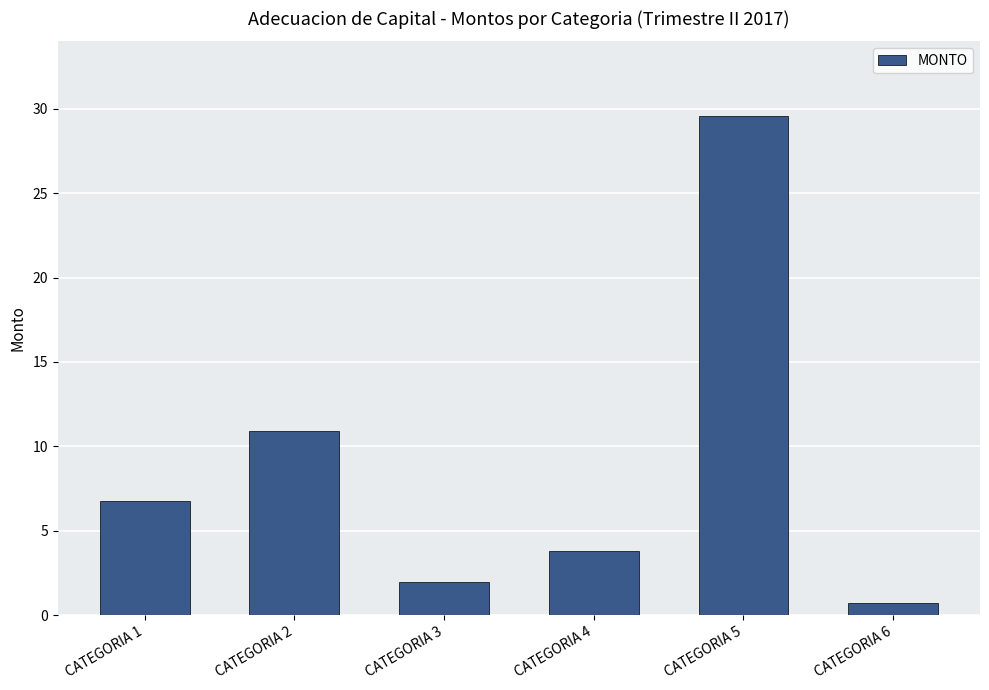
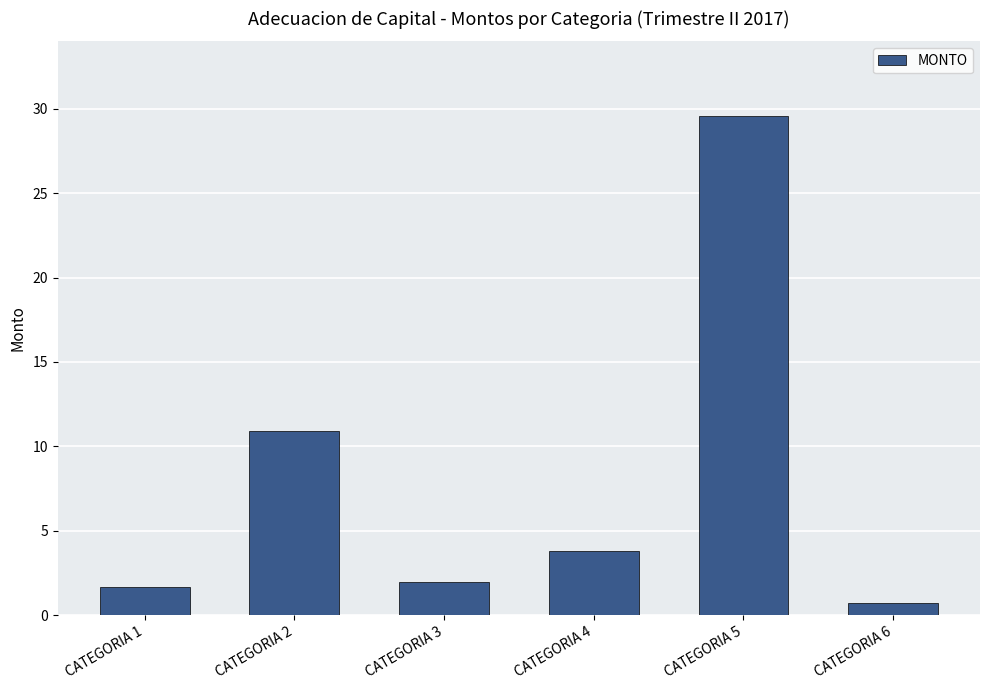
CATEGORIA 1: 6.8 -> 1.7
